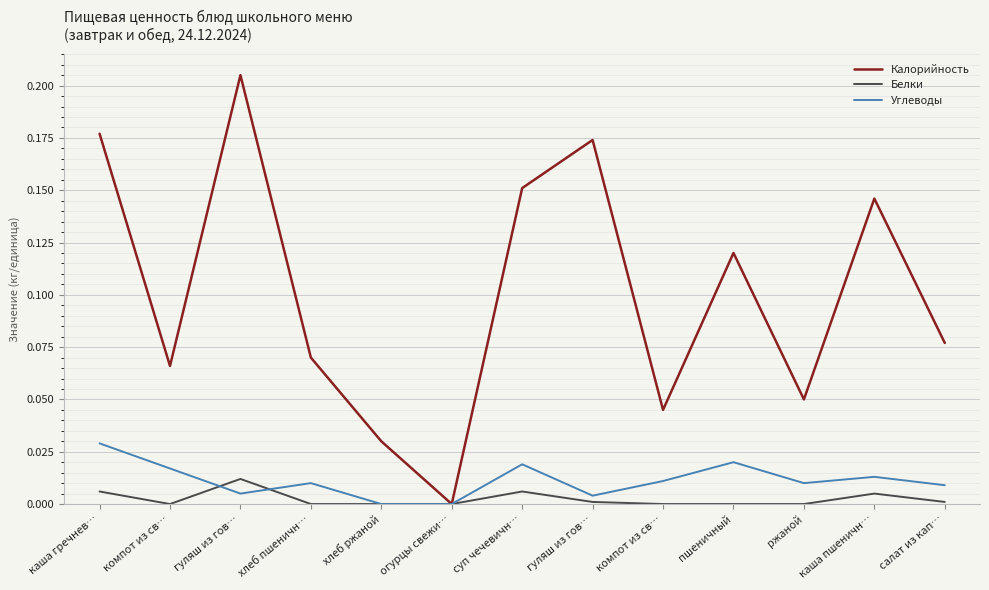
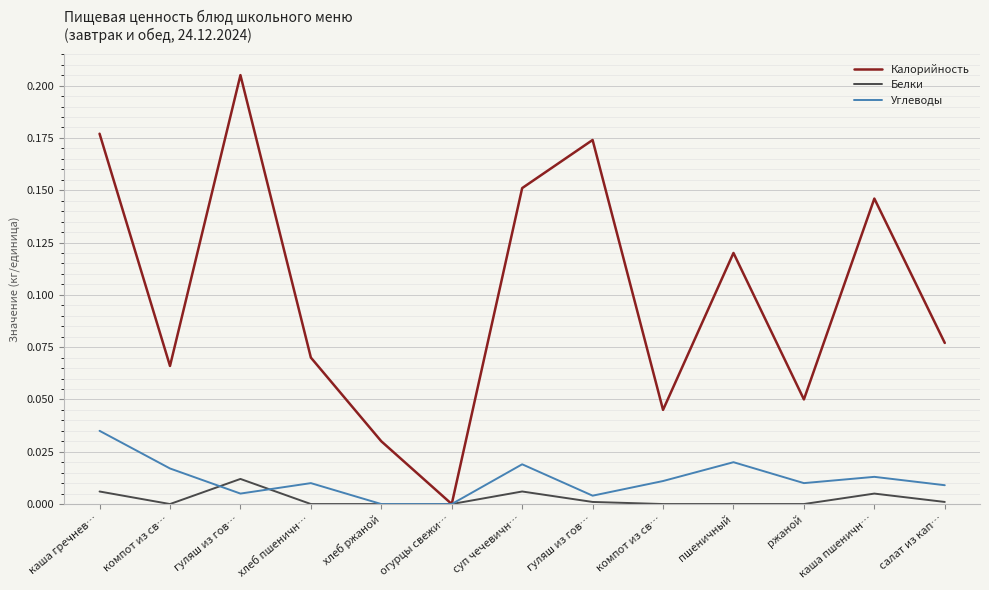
Углеводы, каша гречнев…: 0.029 -> 0.035
